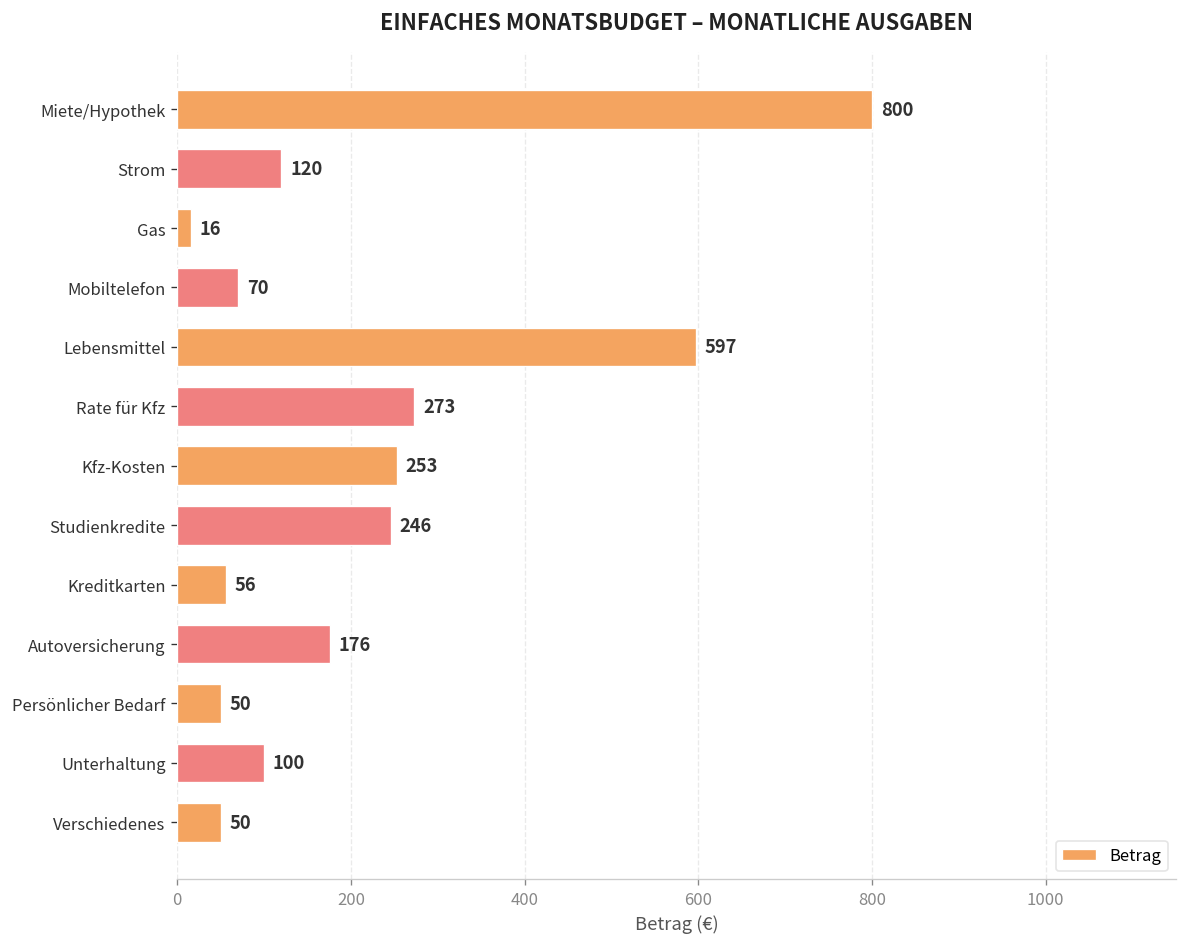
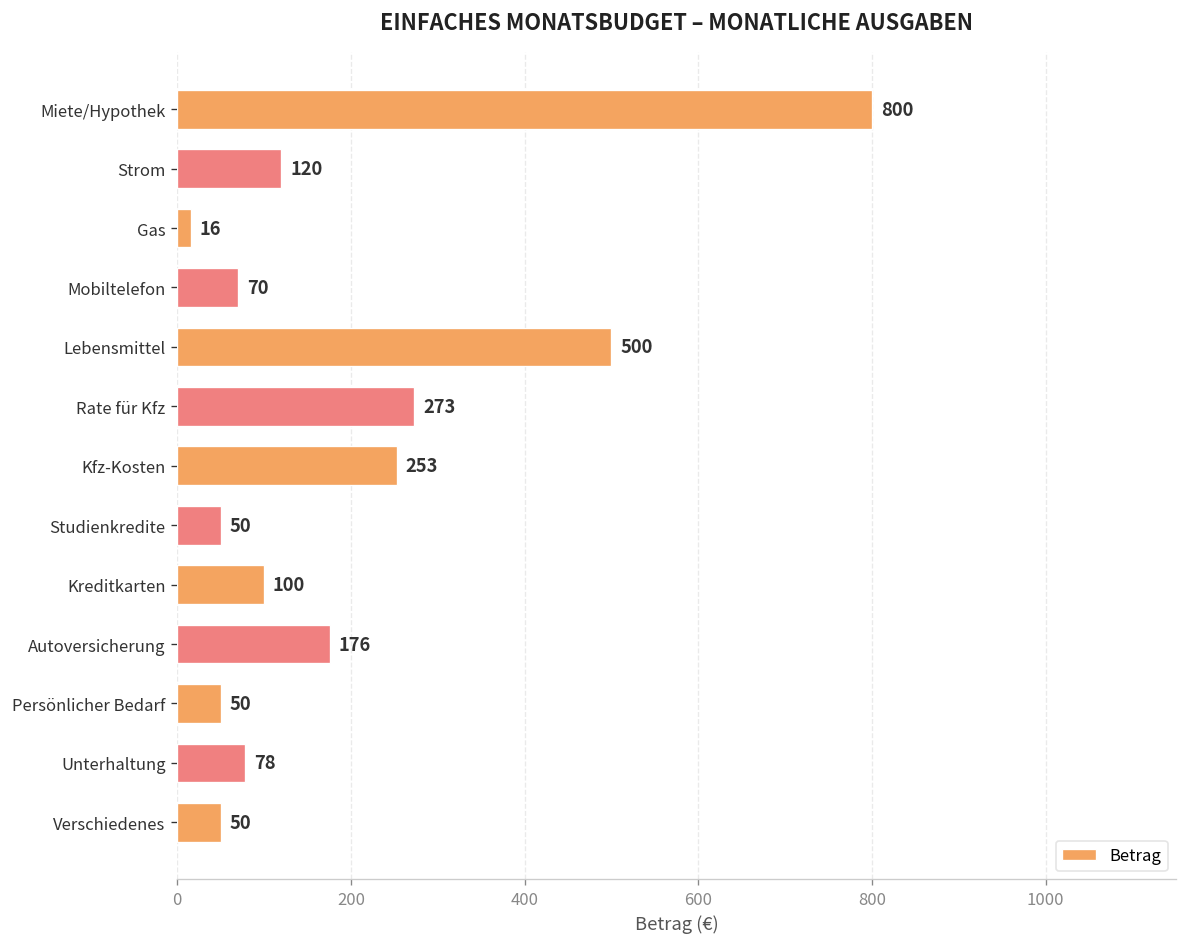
Lebensmittel: 597 -> 500
Studienkredite: 246 -> 50
Kreditkarten: 56 -> 100
Unterhaltung: 100 -> 78
